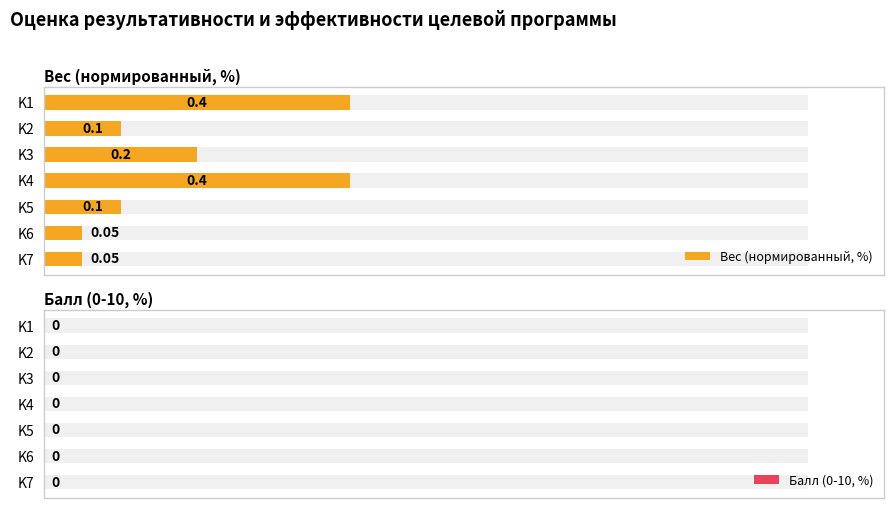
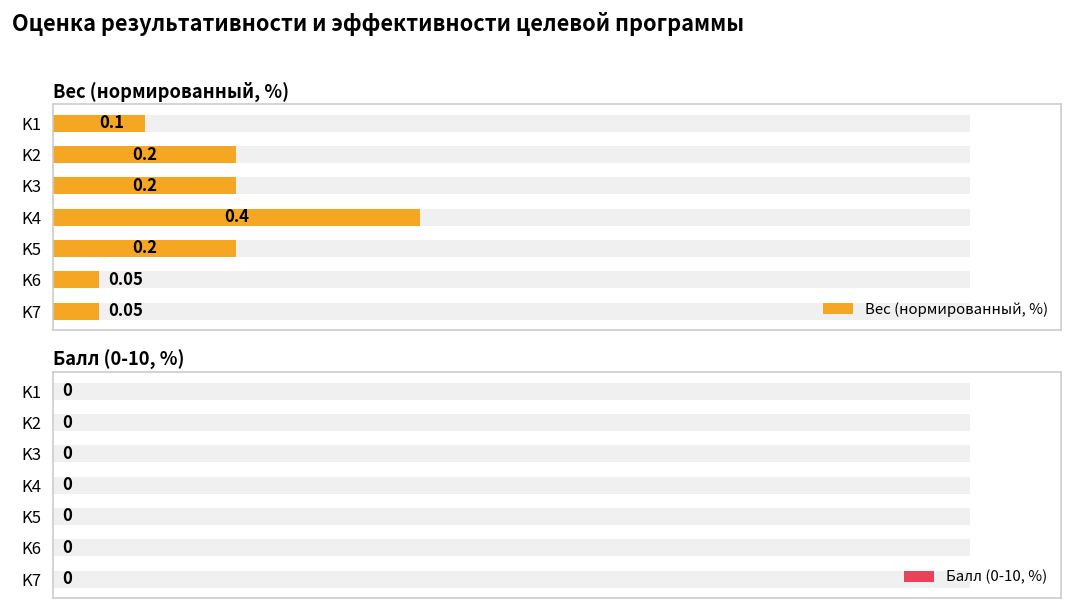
Вес (нормированный, %), Вес (нормированный, %), K1: 0.4 -> 0.1
Вес (нормированный, %), Вес (нормированный, %), K2: 0.1 -> 0.2
Вес (нормированный, %), Вес (нормированный, %), K5: 0.1 -> 0.2
